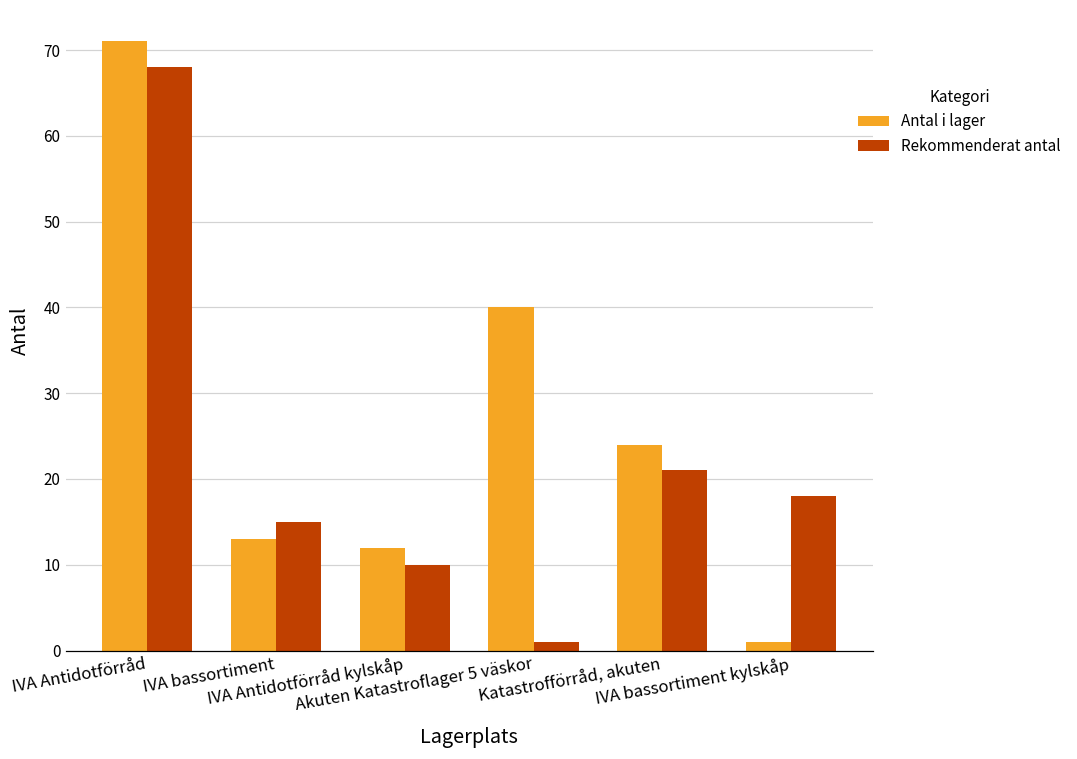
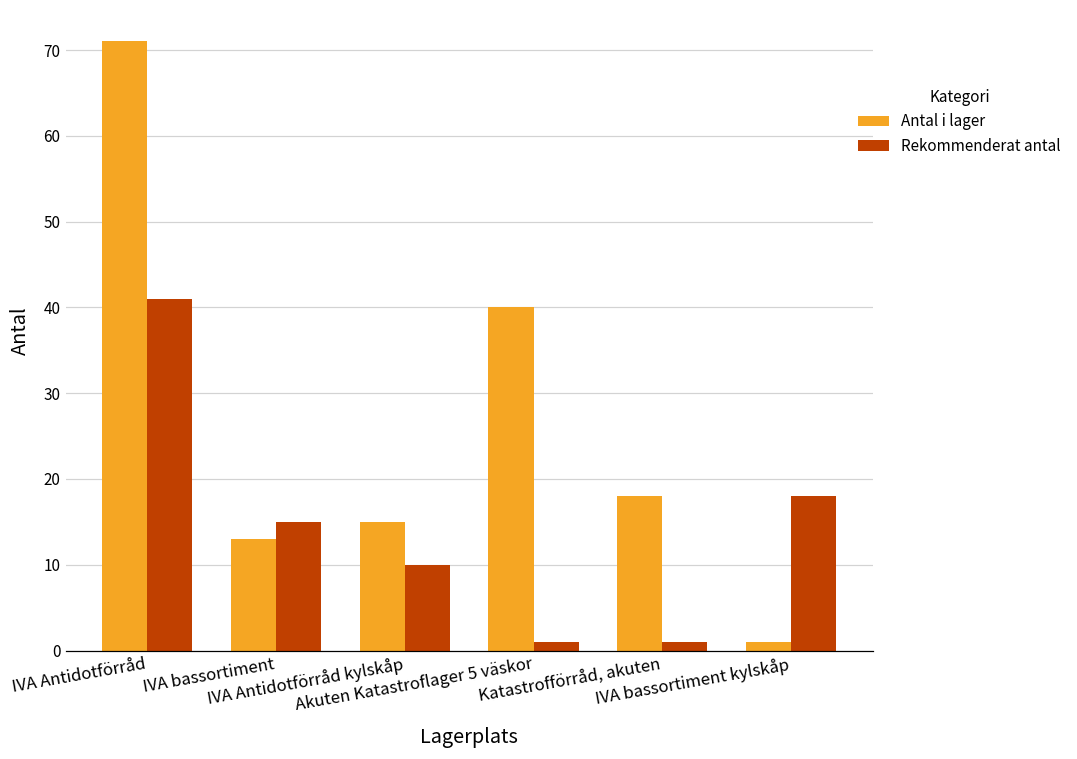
Rekommenderat antal, IVA Antidotförråd: 68 -> 41
Antal i lager, IVA Antidotförråd kylskåp: 12 -> 15
Antal i lager, Katastrofförråd, akuten: 24 -> 18
Rekommenderat antal, Katastrofförråd, akuten: 21 -> 1
